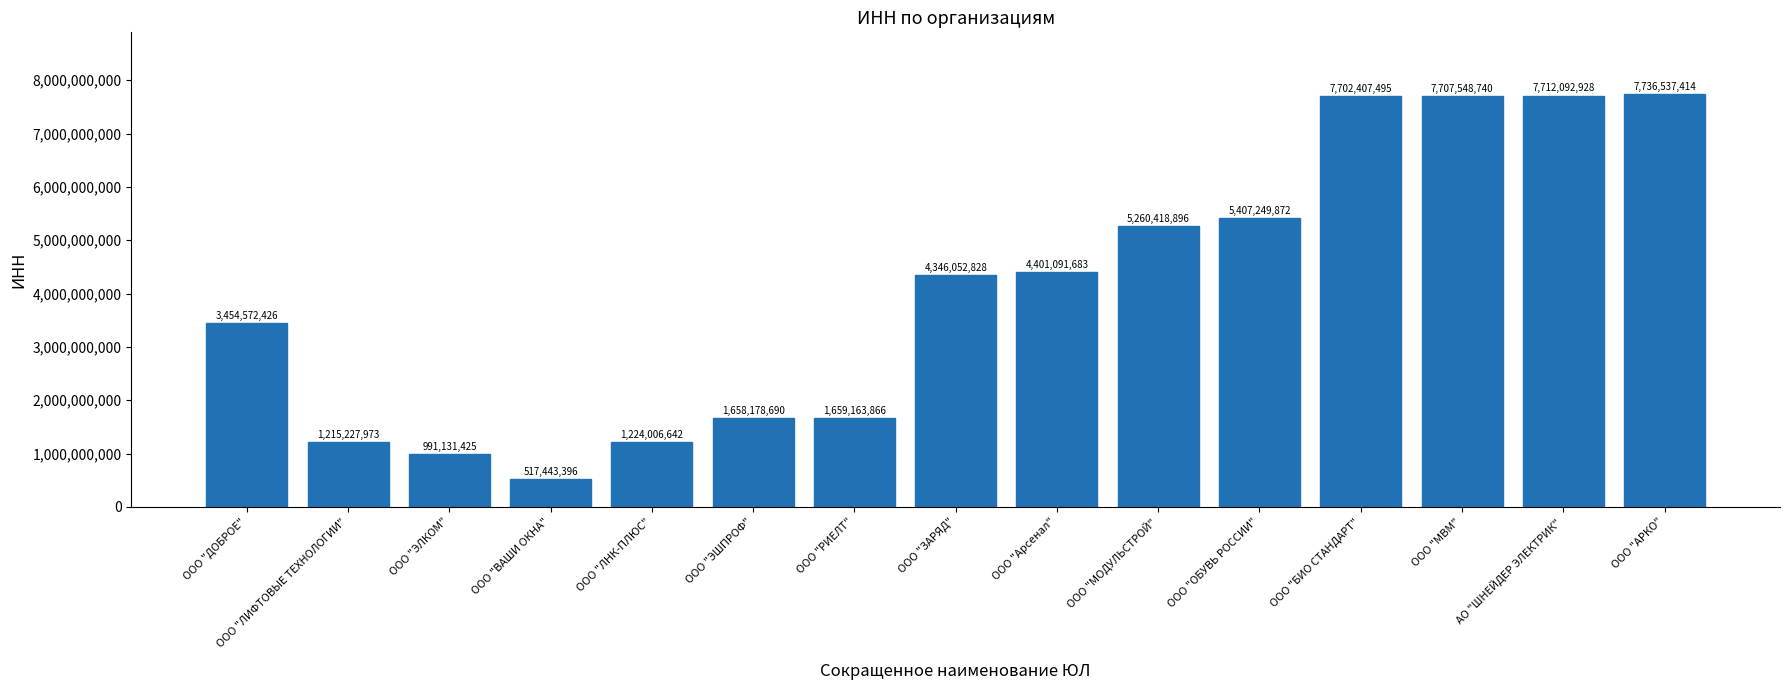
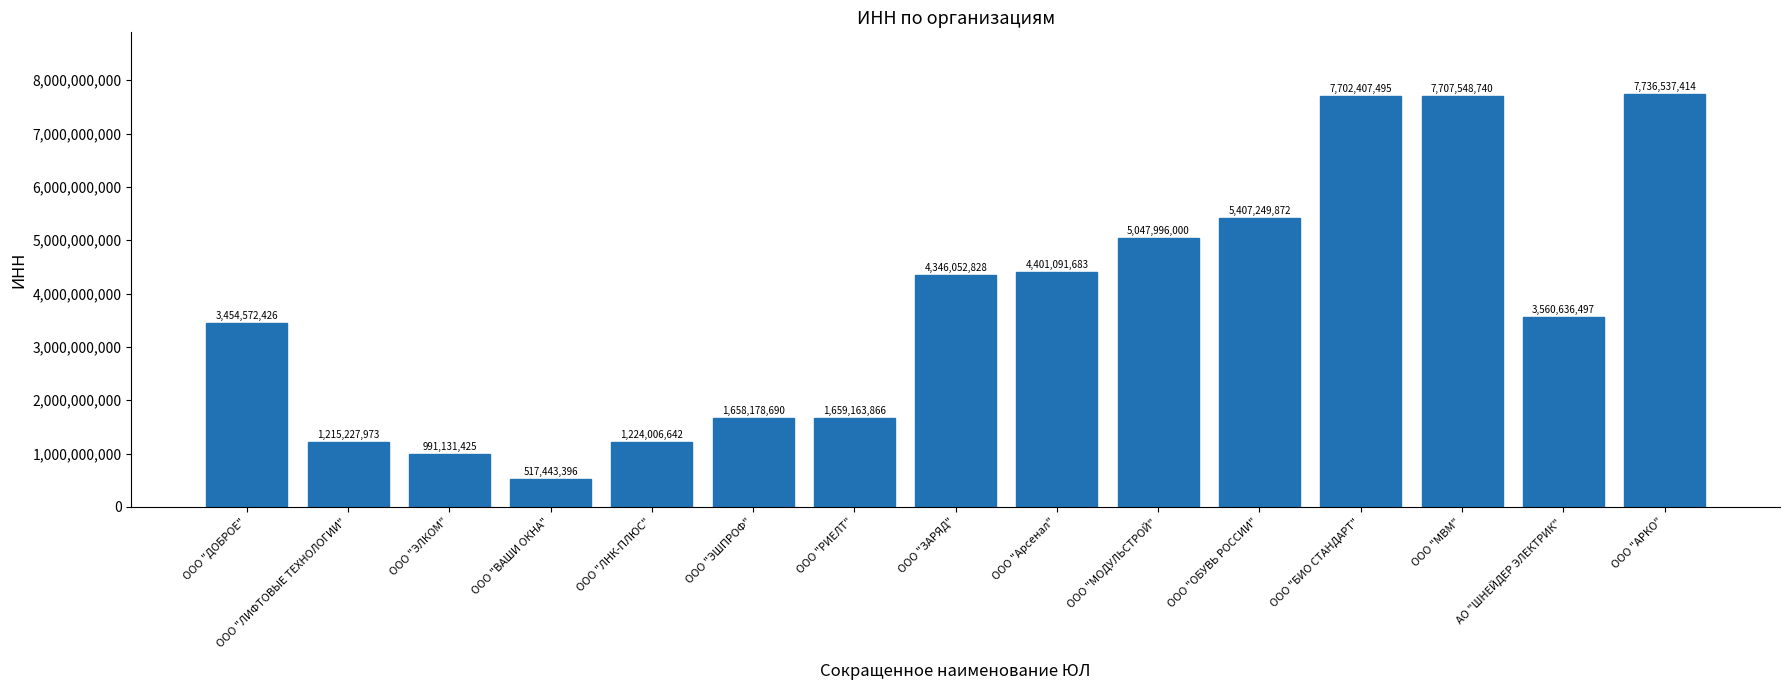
ООО "МОДУЛЬСТРОЙ": 5,260,418,896 -> 5,047,996,000
АО "ШНЕЙДЕР ЭЛЕКТРИК": 7,712,092,928 -> 3,560,636,497
